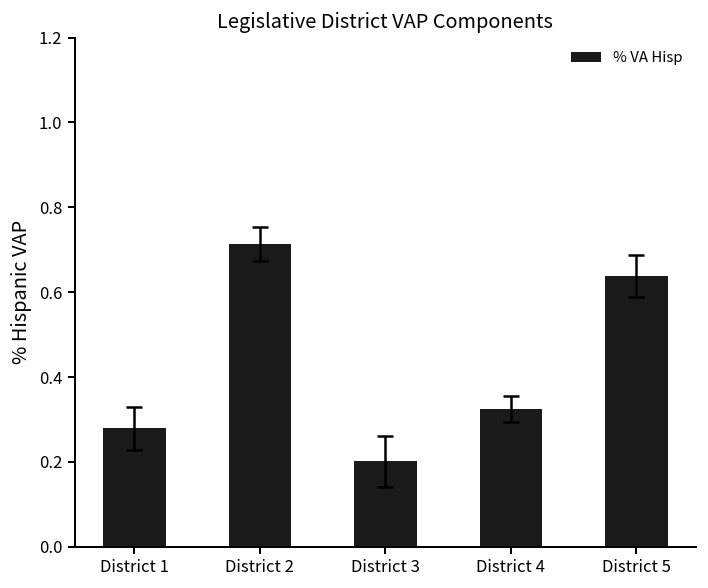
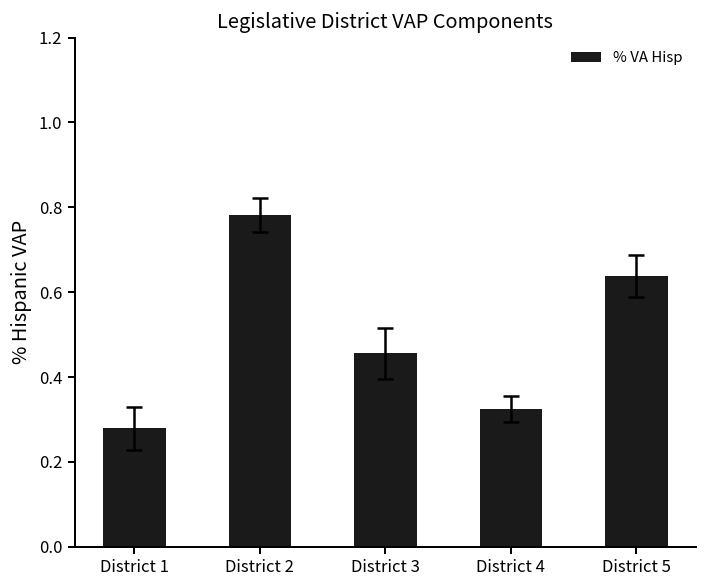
% VA Hisp, District 2: 0.71 -> 0.78
% VA Hisp, District 3: 0.20 -> 0.46
